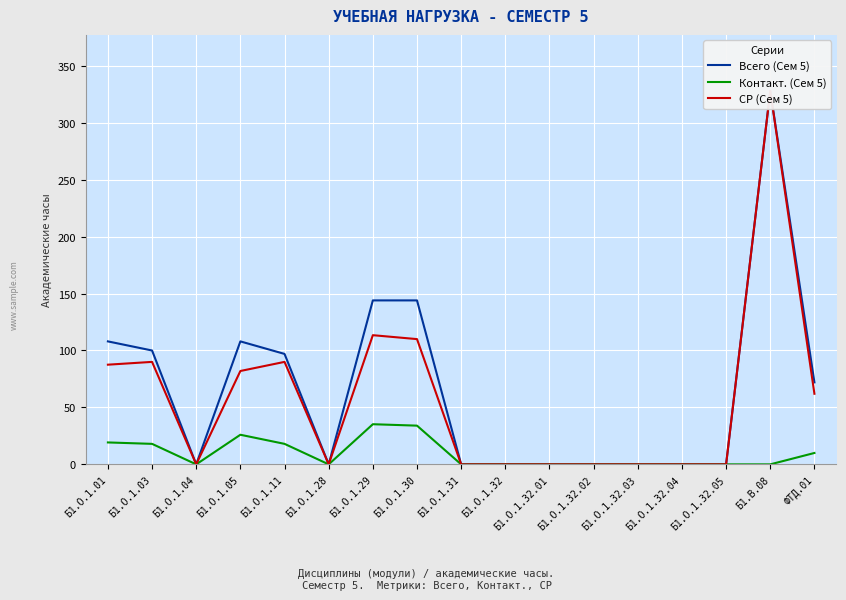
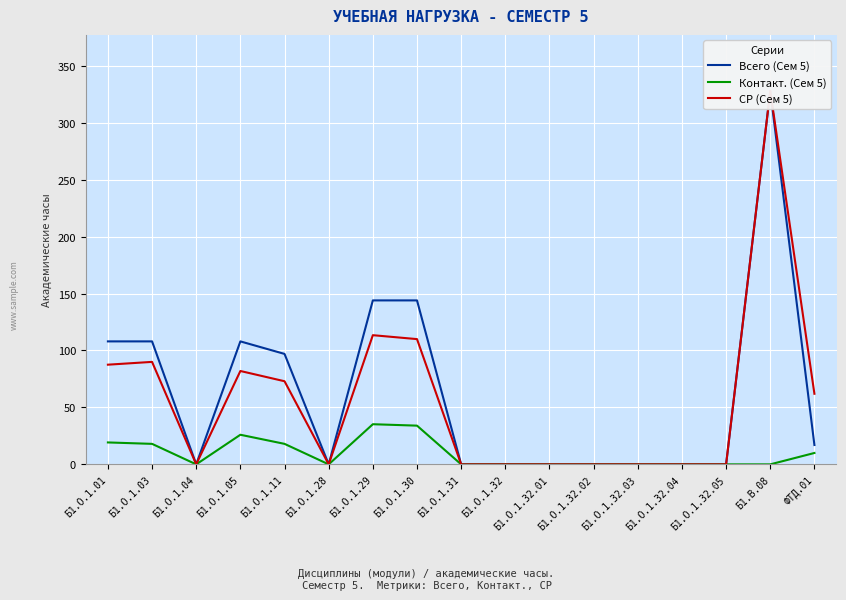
Всего (Сем 5), Б1.О.1.03: 100 -> 108
СР (Сем 5), Б1.О.1.11: 90 -> 73
Всего (Сем 5), ФТД.01: 72 -> 17
